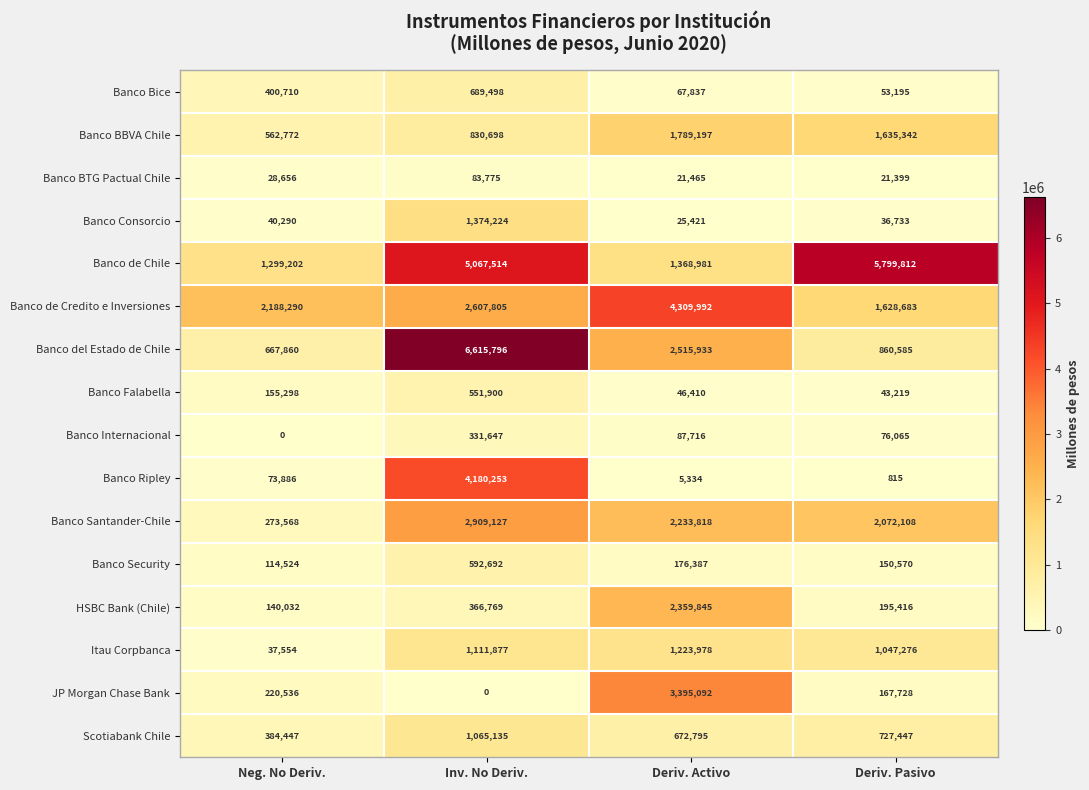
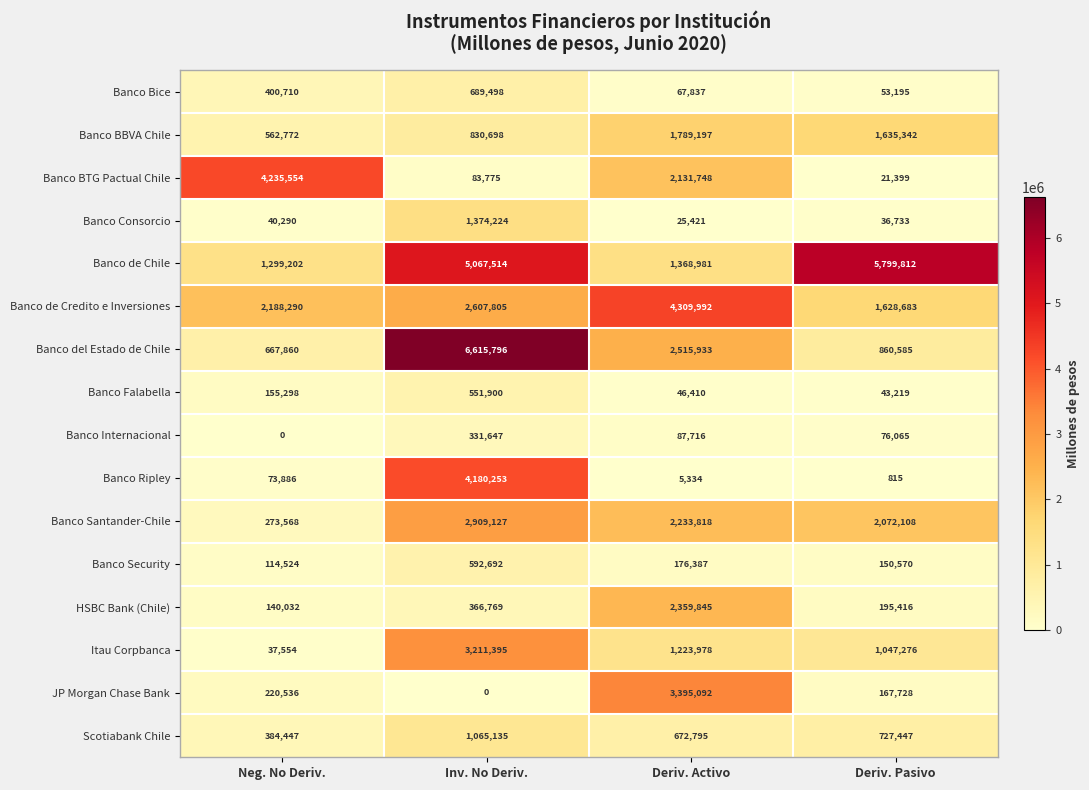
Banco BTG Pactual Chile, Neg. No Deriv.: 28,656 -> 4,235,554
Banco BTG Pactual Chile, Deriv. Activo: 21,465 -> 2,131,748
Itau Corpbanca, Inv. No Deriv.: 1,111,877 -> 3,211,395
